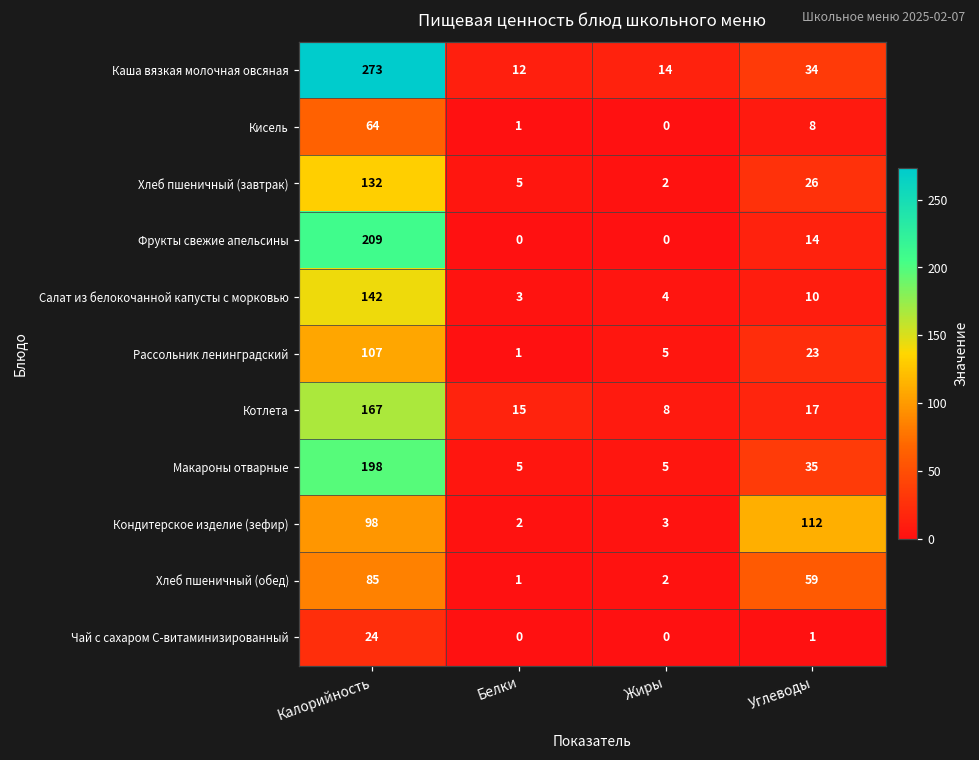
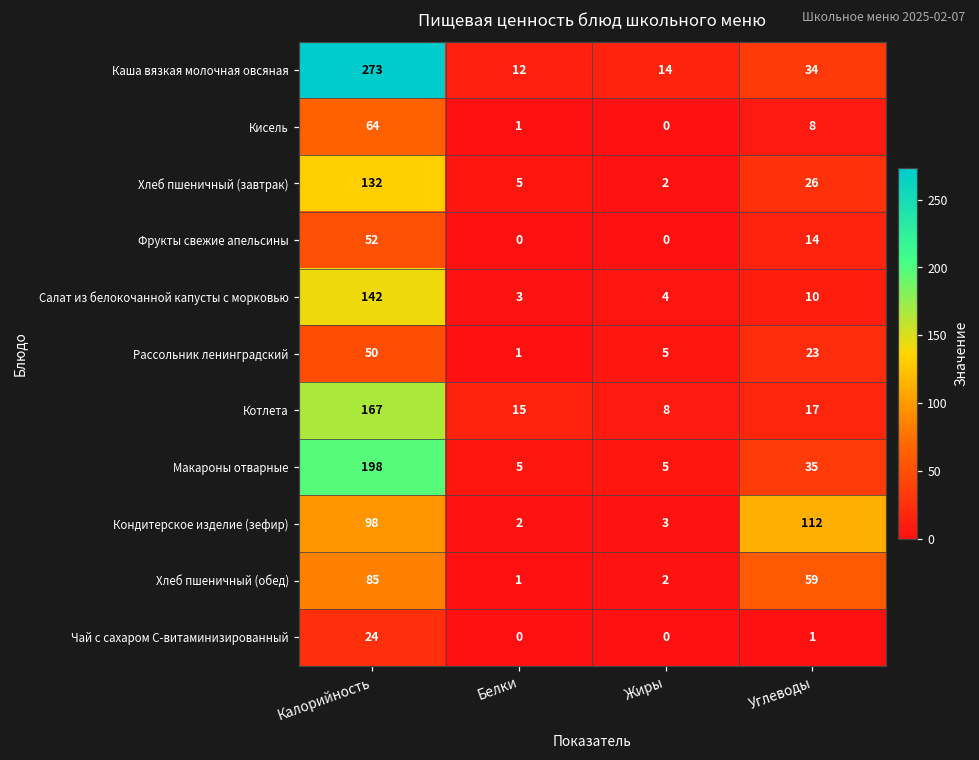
Фрукты свежие апельсины, Калорийность: 209 -> 52
Рассольник ленинградский, Калорийность: 107 -> 50
